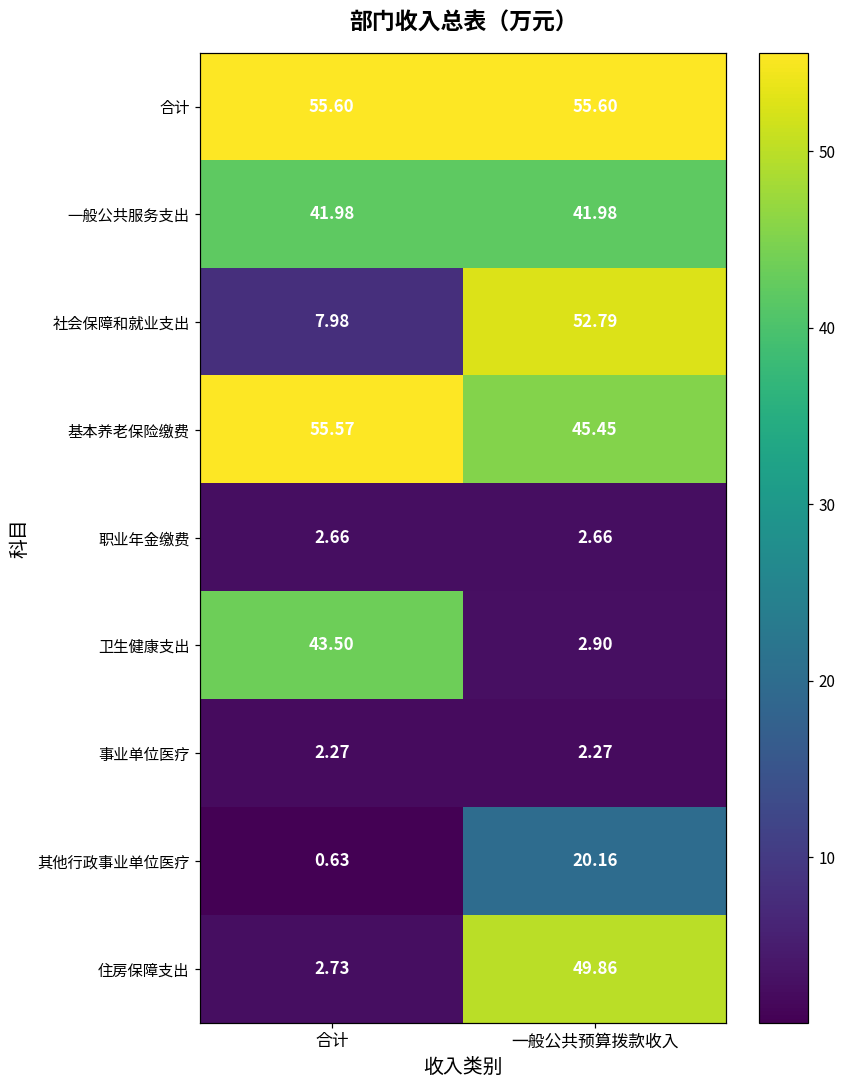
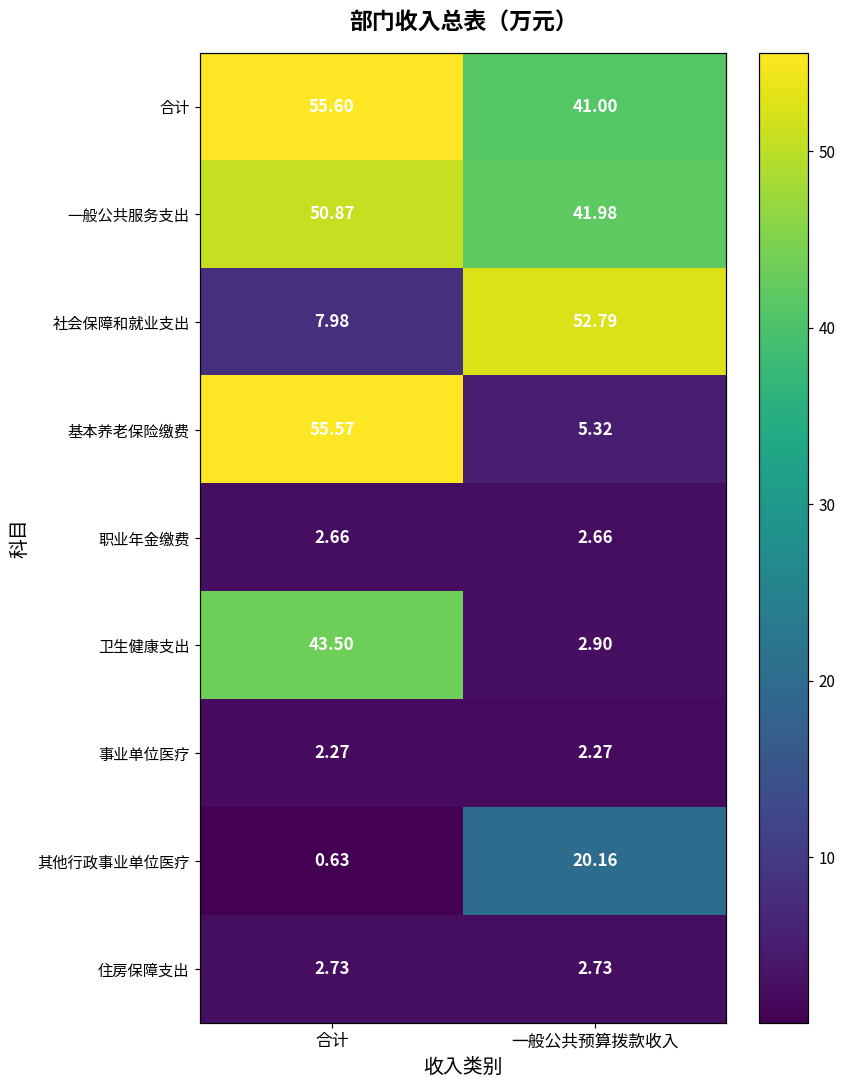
合计, 一般公共预算拨款收入: 55.60 -> 41.00
一般公共服务支出, 合计: 41.98 -> 50.87
基本养老保险缴费, 一般公共预算拨款收入: 45.45 -> 5.32
住房保障支出, 一般公共预算拨款收入: 49.86 -> 2.73
